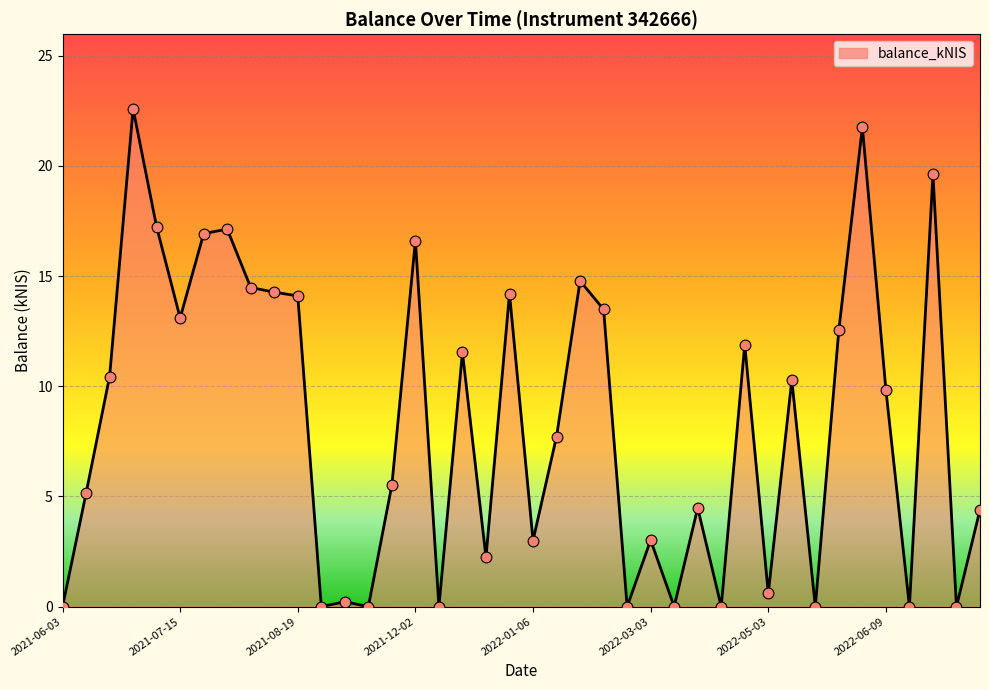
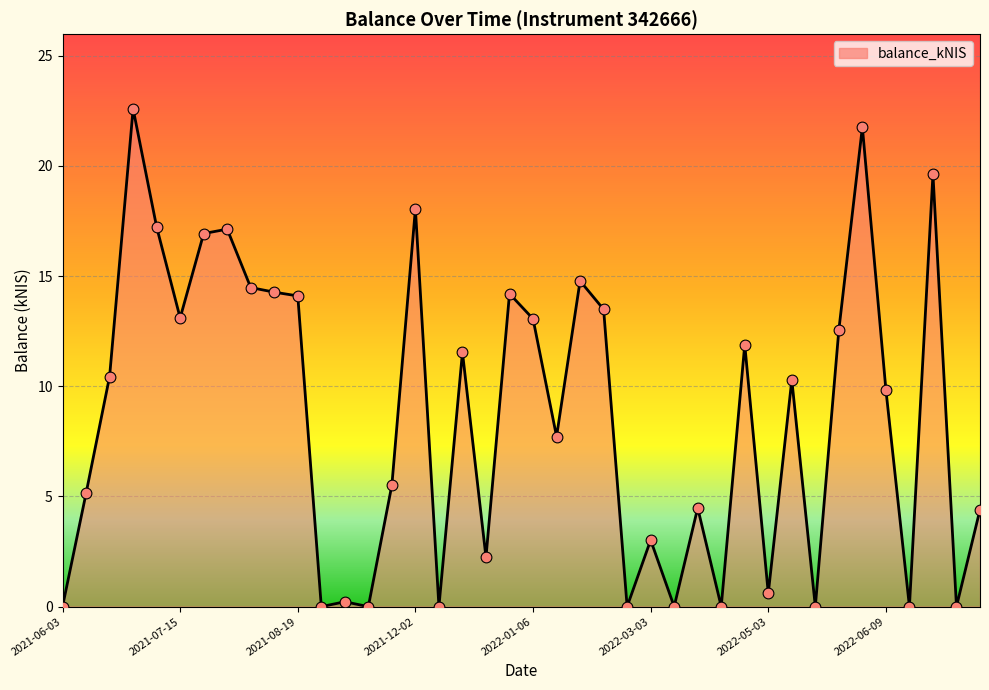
2021-12-02: 16.6 -> 18.1
2022-01-06: 3.0 -> 13.1
